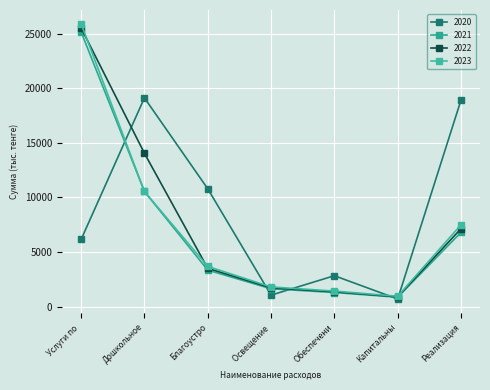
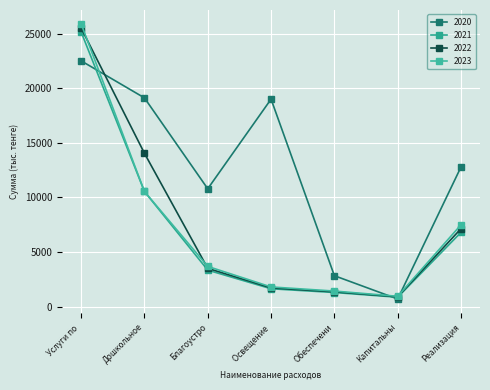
2020, Услуги по: 6200 -> 22500
2020, Освещение: 1000 -> 19000
2020, Реализация: 18900 -> 12800
